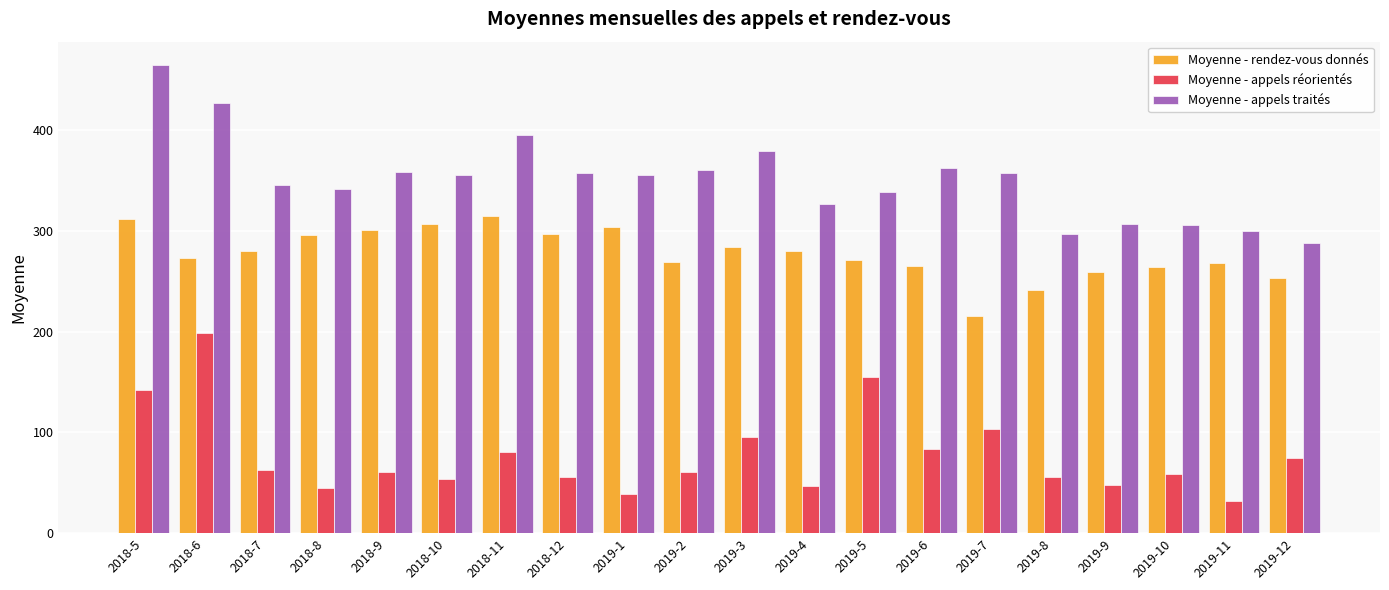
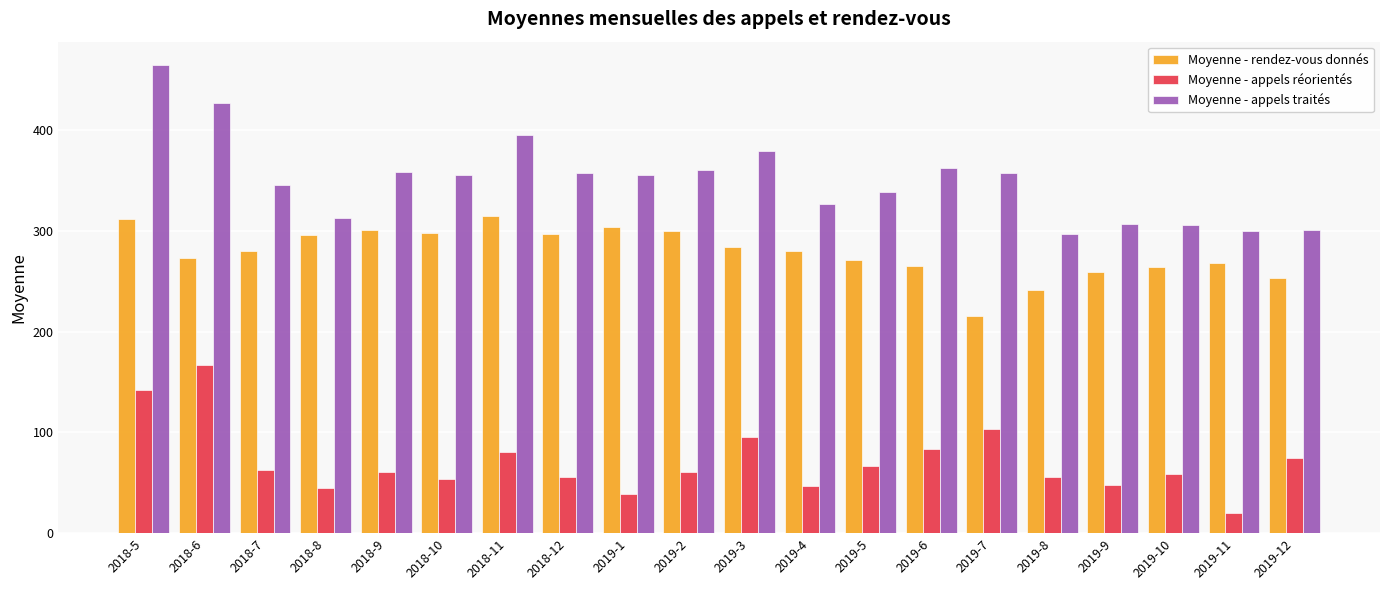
Moyenne - appels réorientés, 2018-6: 199 -> 167
Moyenne - appels traités, 2018-8: 342 -> 313
Moyenne - rendez-vous donnés, 2018-10: 307 -> 299
Moyenne - rendez-vous donnés, 2019-2: 269 -> 300
Moyenne - appels réorientés, 2019-5: 155 -> 67
Moyenne - appels réorientés, 2019-11: 32 -> 20
Moyenne - appels traités, 2019-12: 288 -> 301
